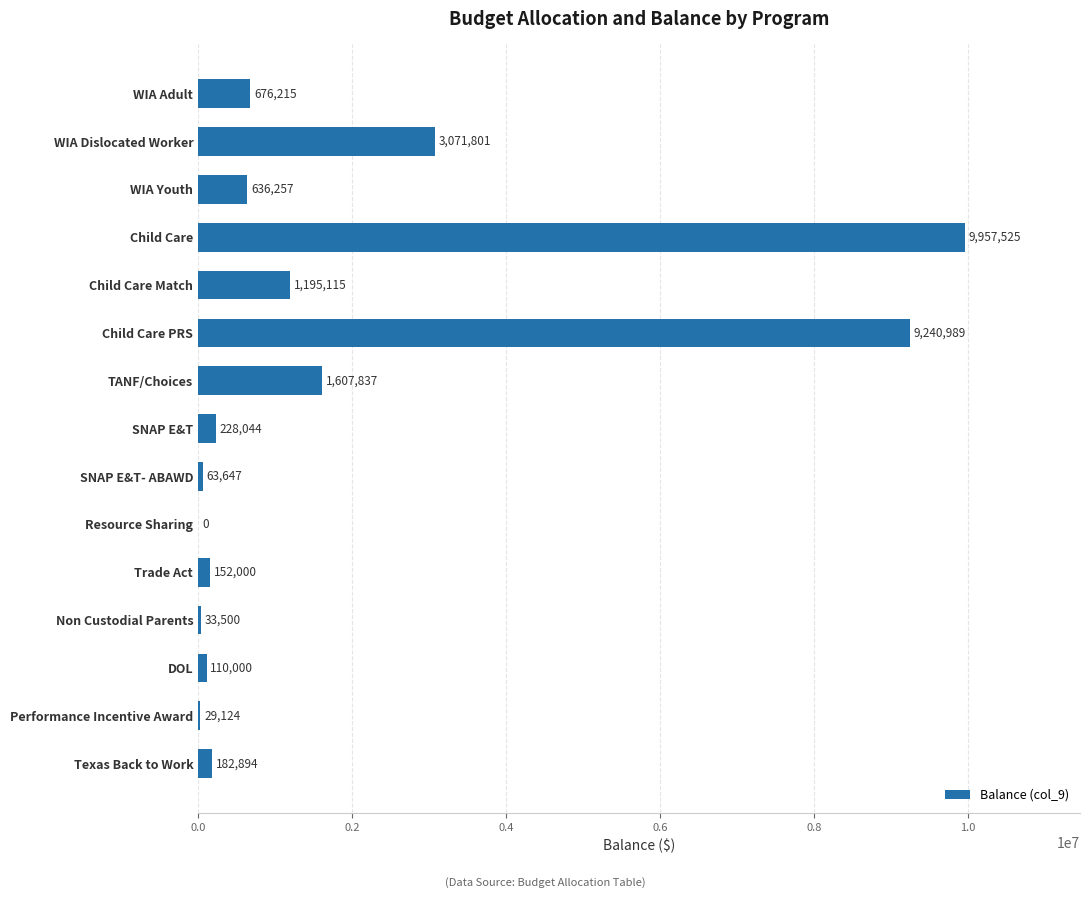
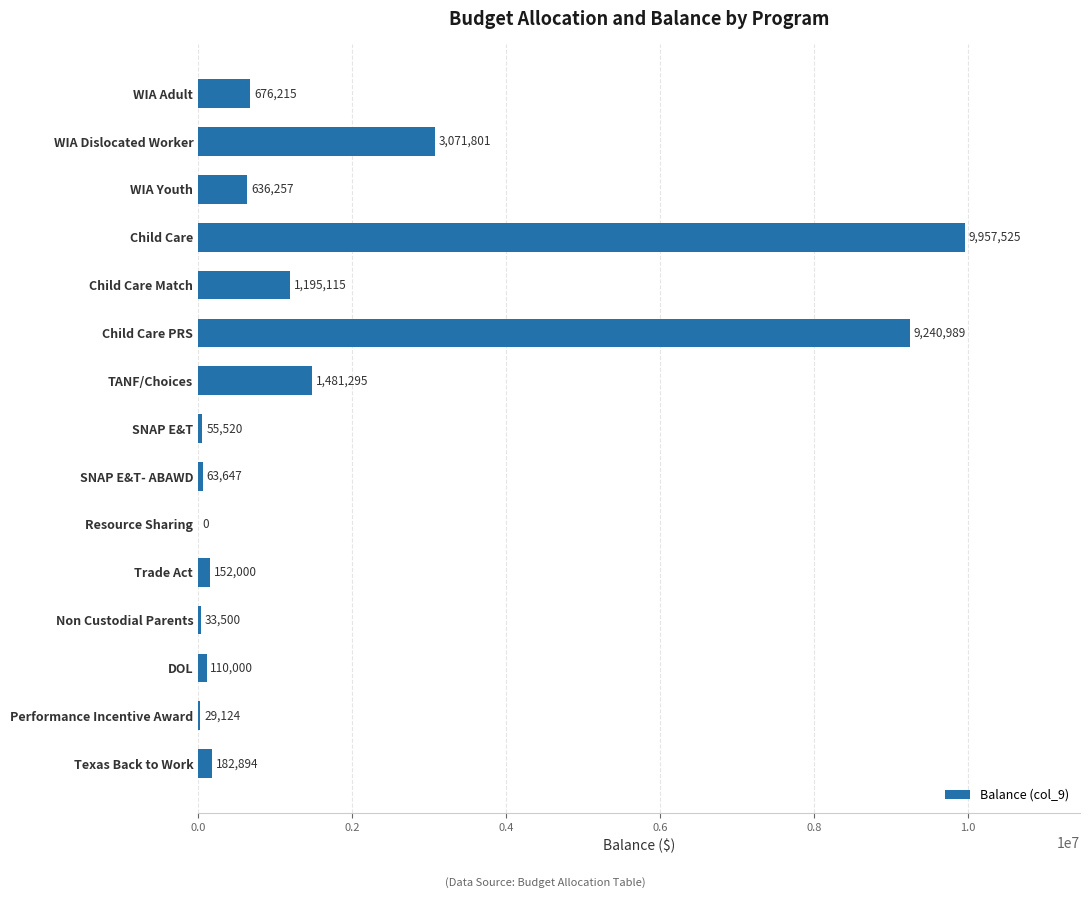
TANF/Choices: 1,607,837 -> 1,481,295
SNAP E&T: 228,044 -> 55,520
